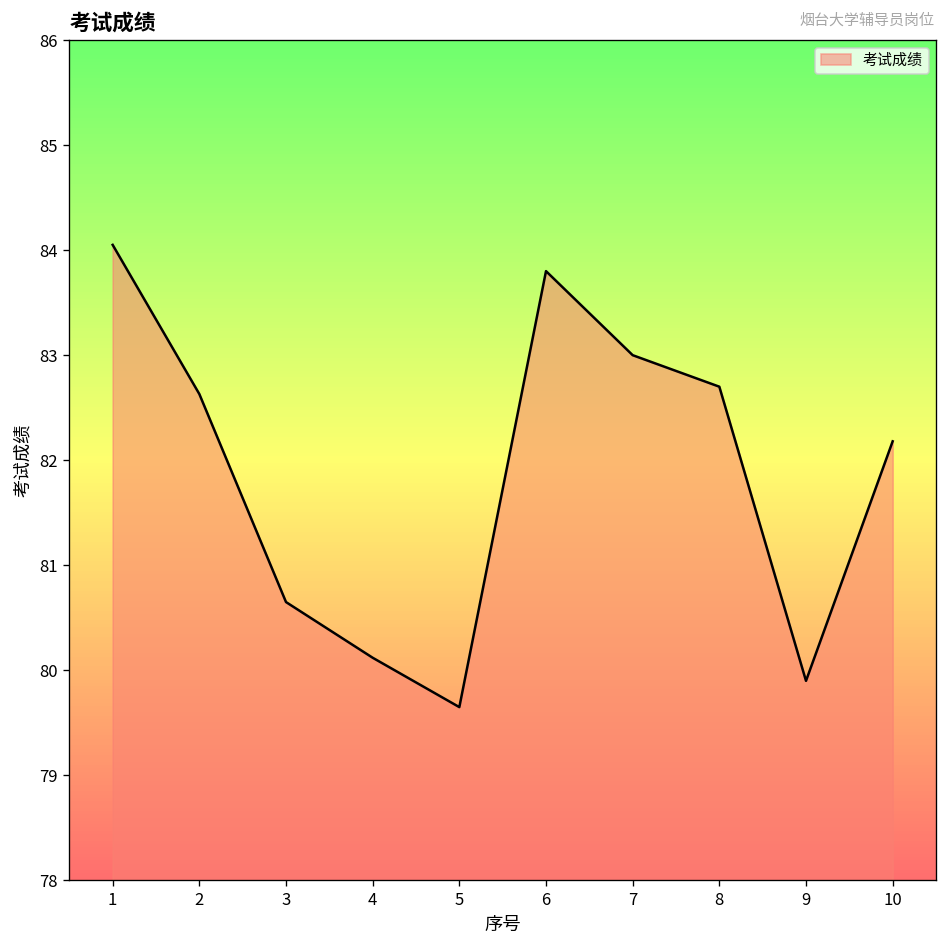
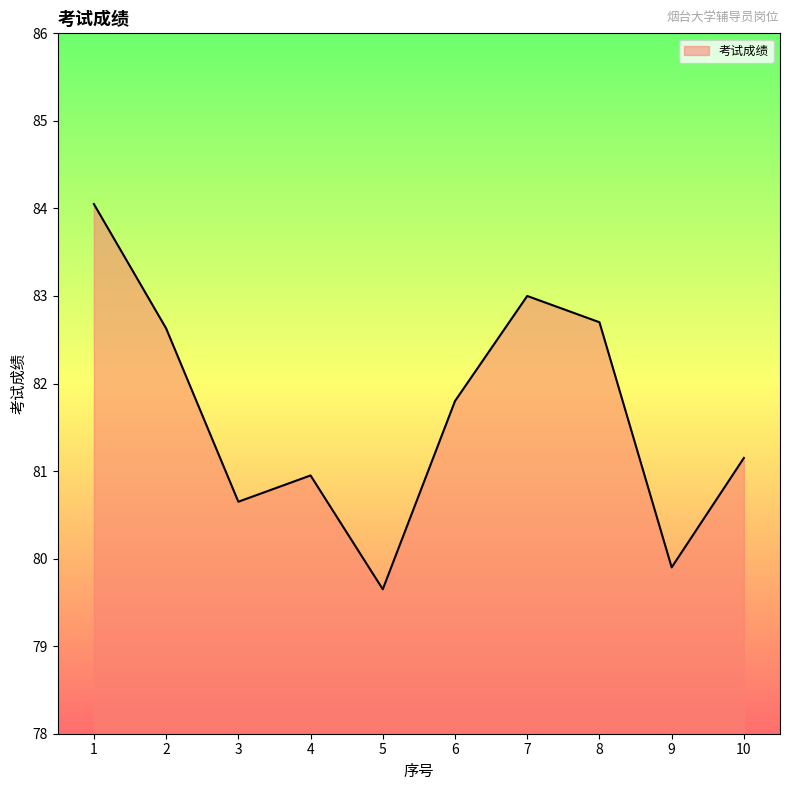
4: 80.1 -> 81.0
6: 83.8 -> 81.8
10: 82.2 -> 81.2
